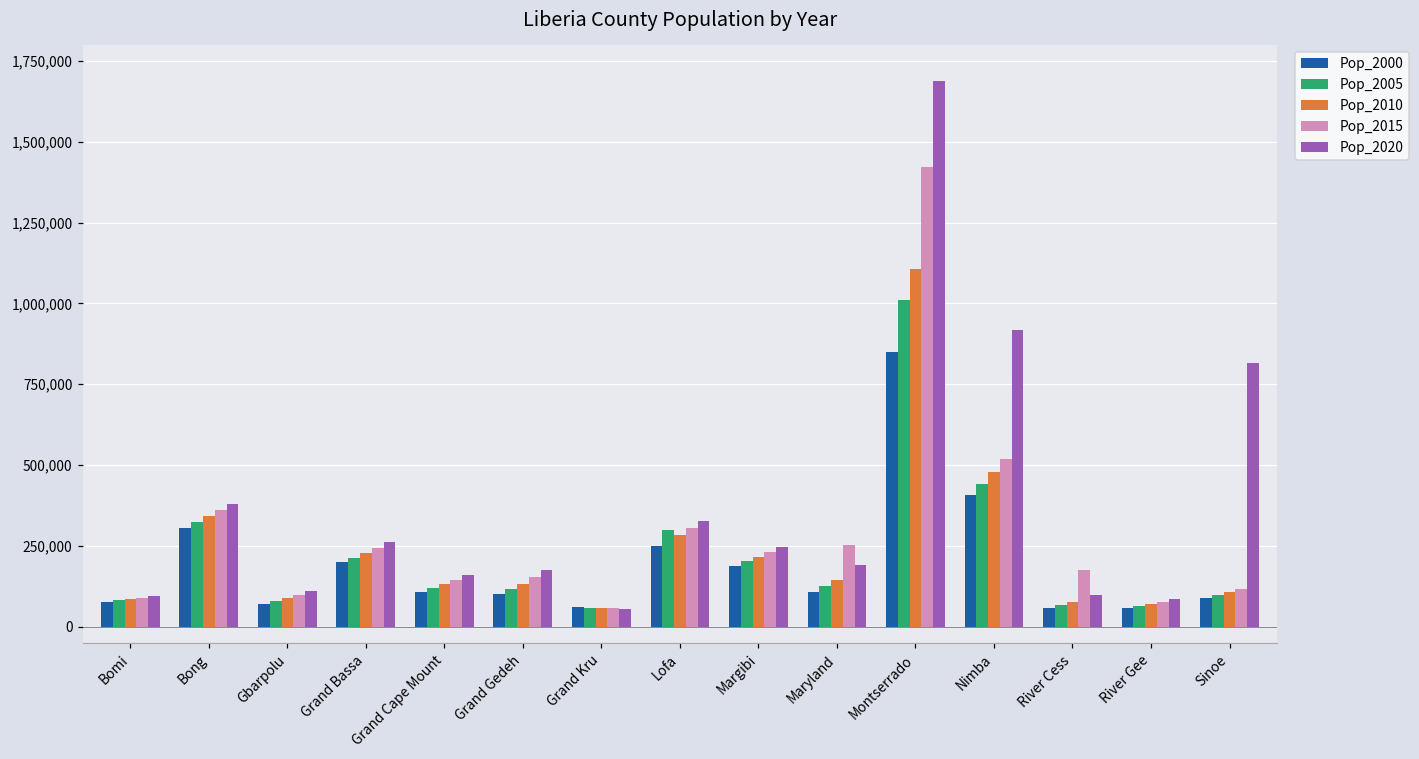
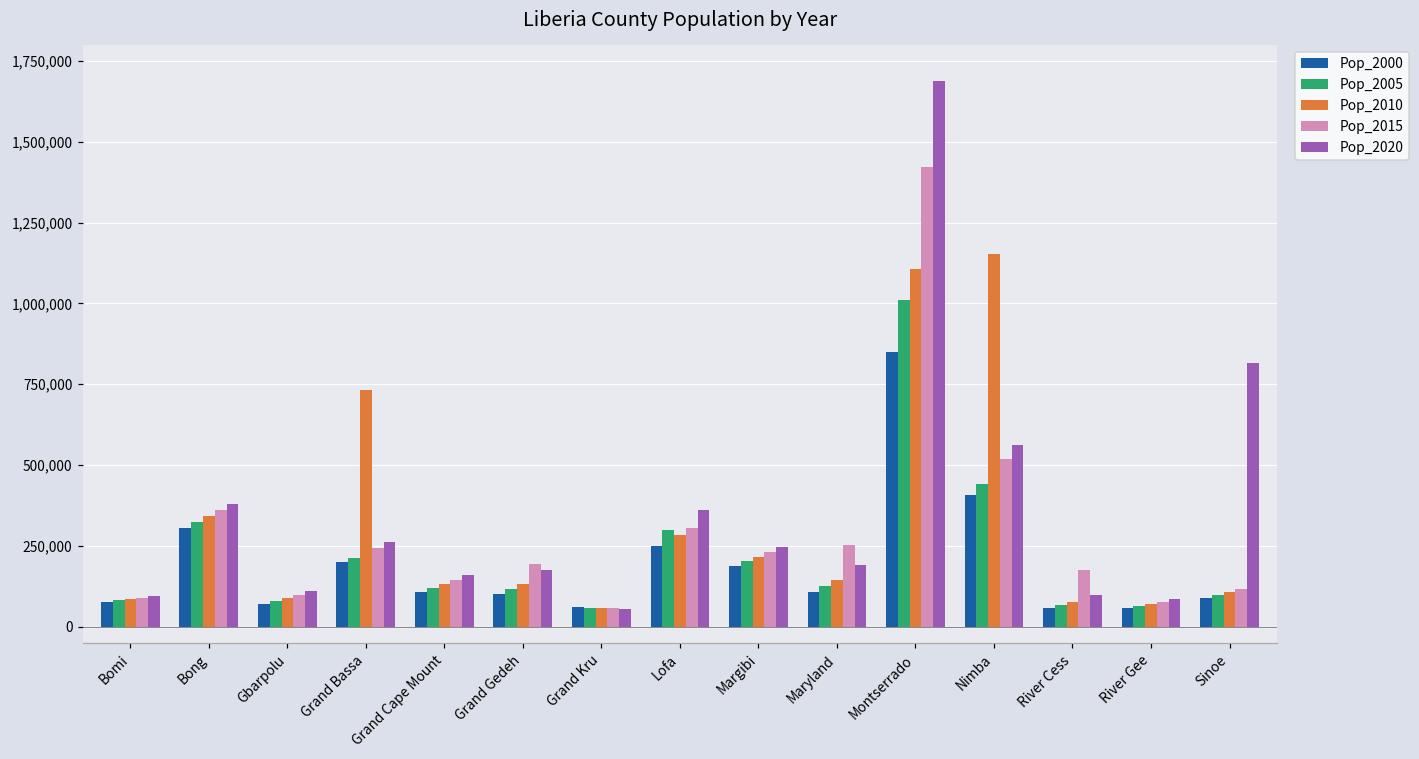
Pop_2010, Grand Bassa: 230,000 -> 730,000
Pop_2015, Grand Gedeh: 150,000 -> 200,000
Pop_2020, Lofa: 330,000 -> 360,000
Pop_2010, Nimba: 480,000 -> 1,150,000
Pop_2020, Nimba: 920,000 -> 560,000
